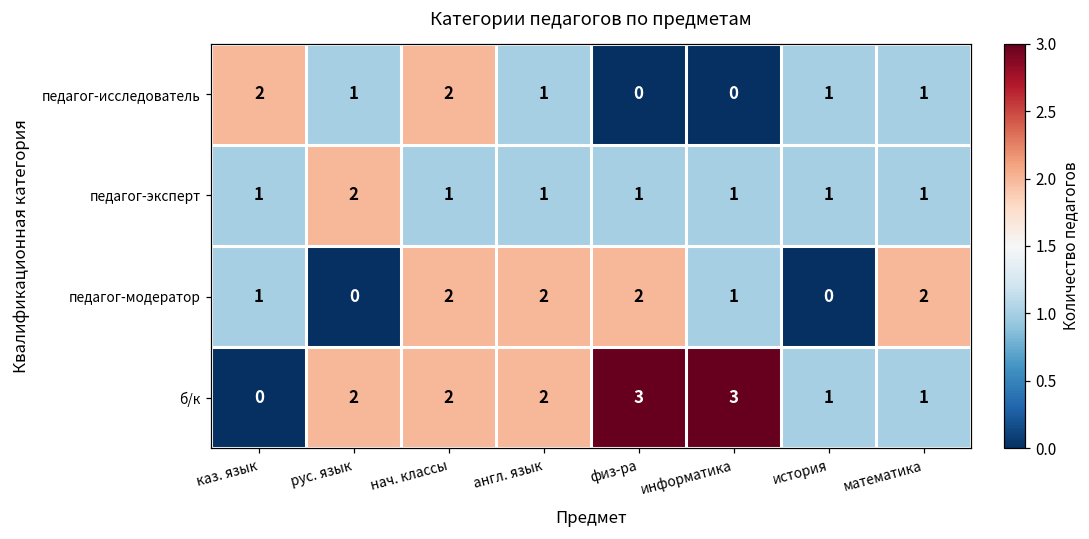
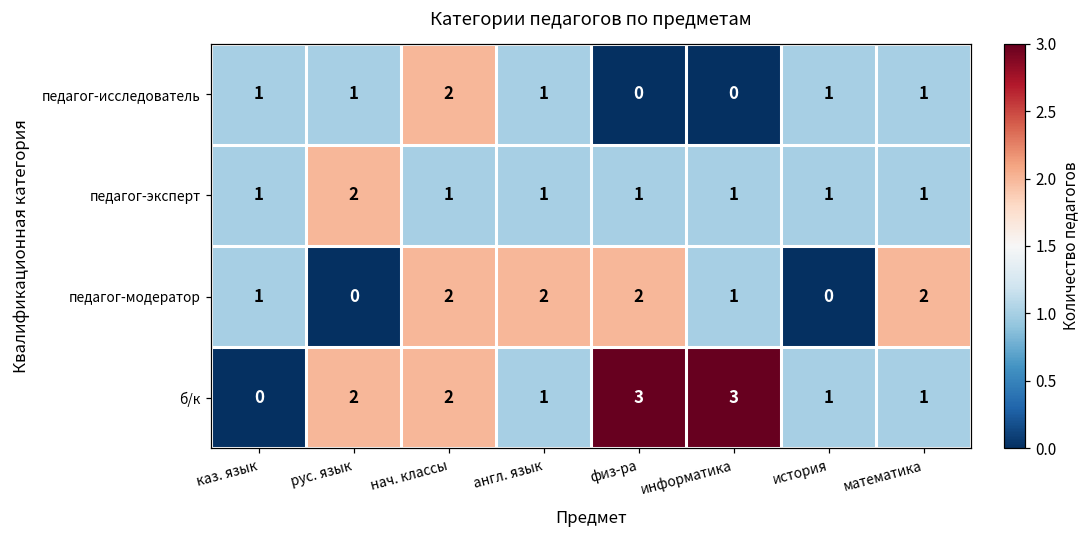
педагог-исследователь, каз. язык: 2 -> 1
б/к, англ. язык: 2 -> 1
